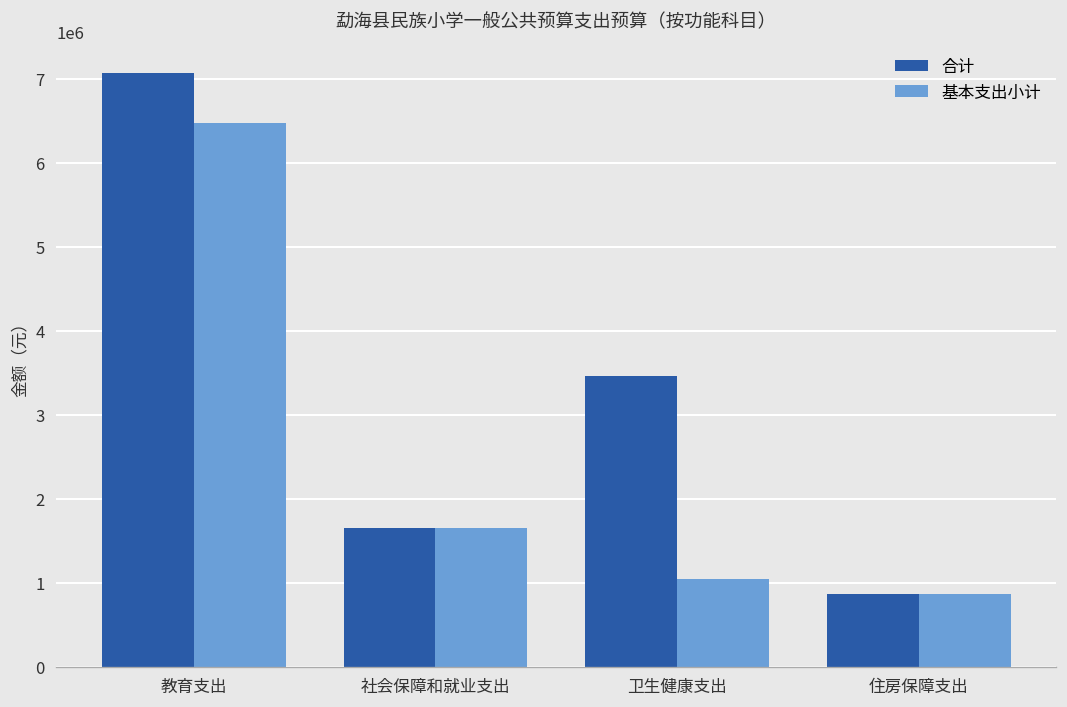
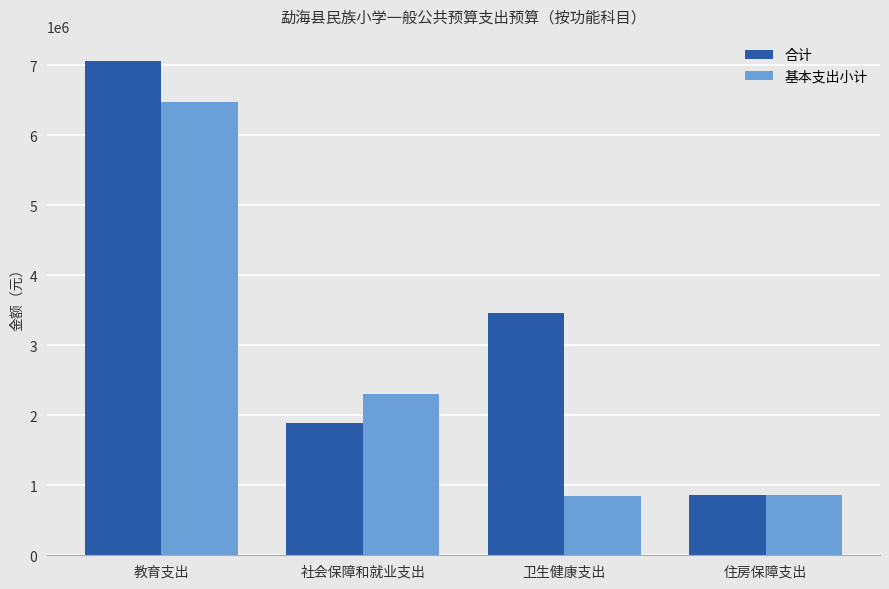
合计, 社会保障和就业支出: 1700000 -> 1900000
基本支出小计, 社会保障和就业支出: 1700000 -> 2300000
基本支出小计, 卫生健康支出: 1000000 -> 800000
